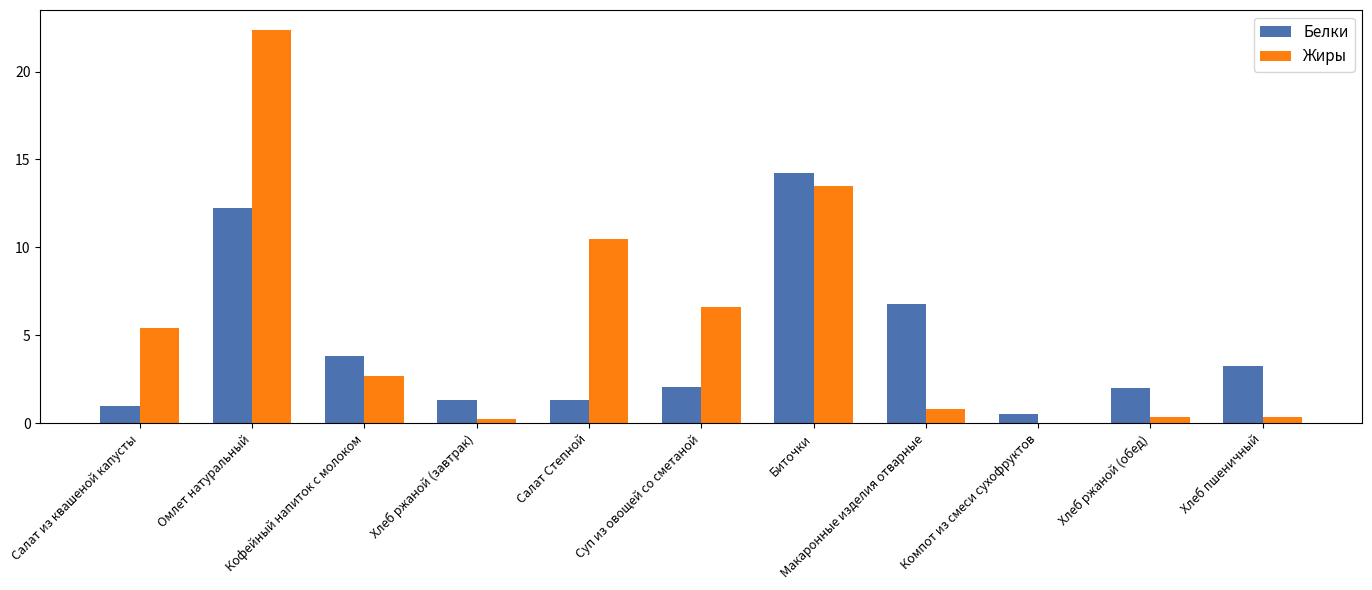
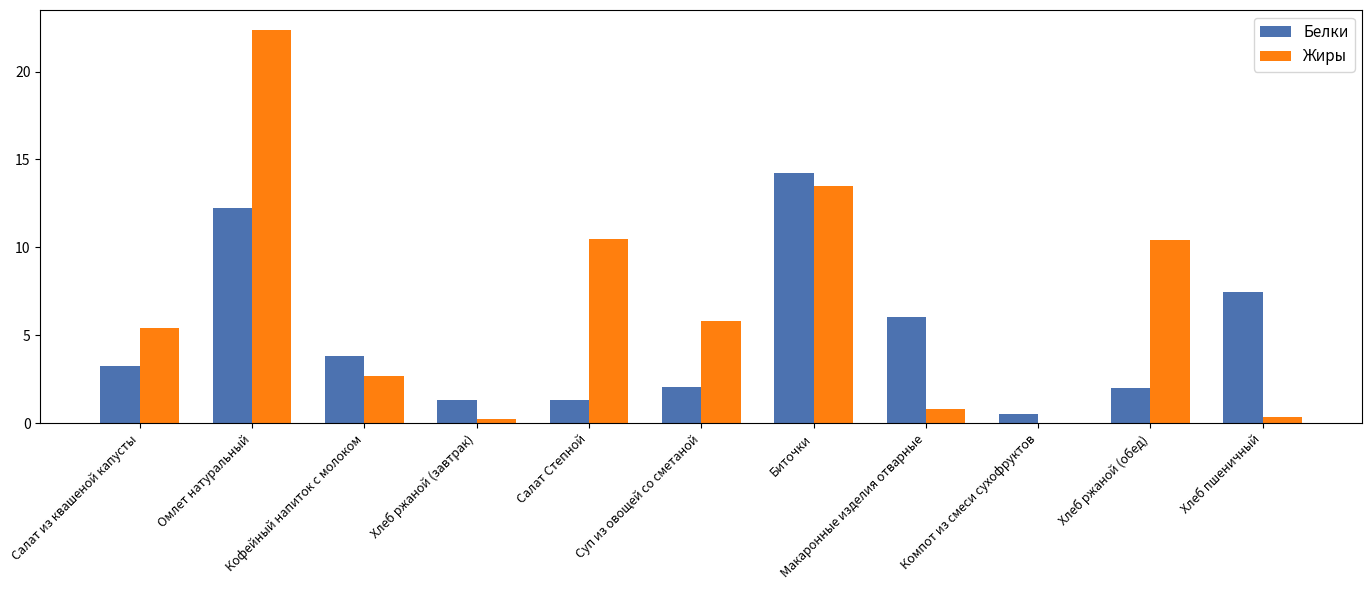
Белки, Салат из квашеной капусты: 1.0 -> 3.2
Жиры, Суп из овощей со сметаной: 6.6 -> 5.8
Белки, Макаронные изделия отварные: 6.8 -> 6.1
Жиры, Хлеб ржаной (обед): 0.4 -> 10.4
Белки, Хлеб пшеничный: 3.3 -> 7.5
